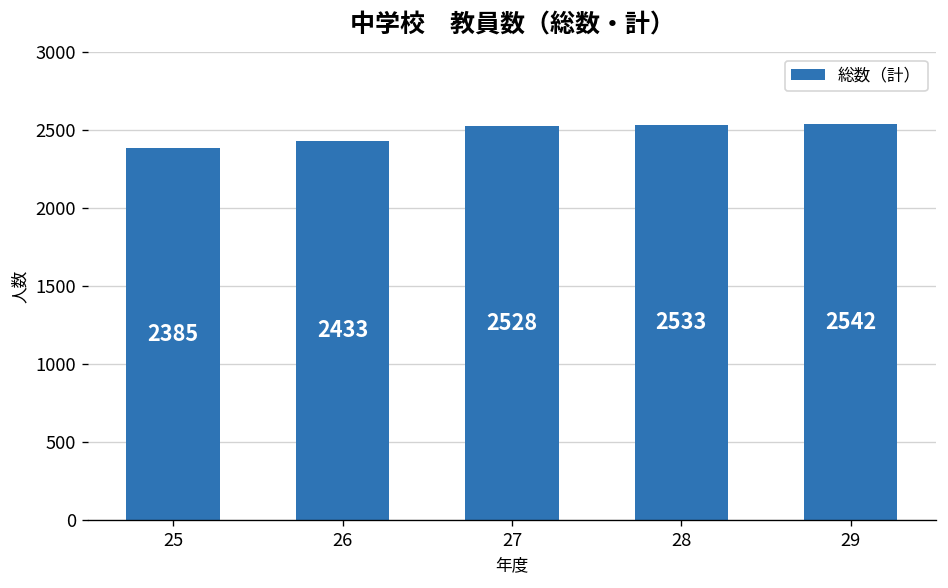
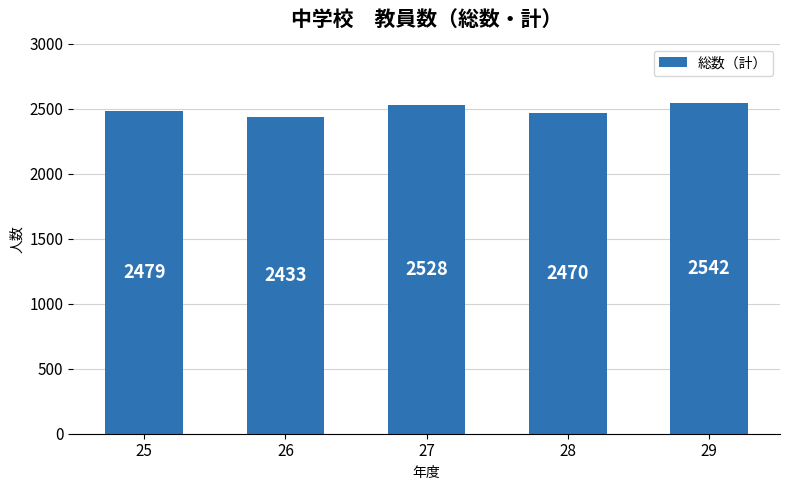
25: 2385 -> 2479
28: 2533 -> 2470
